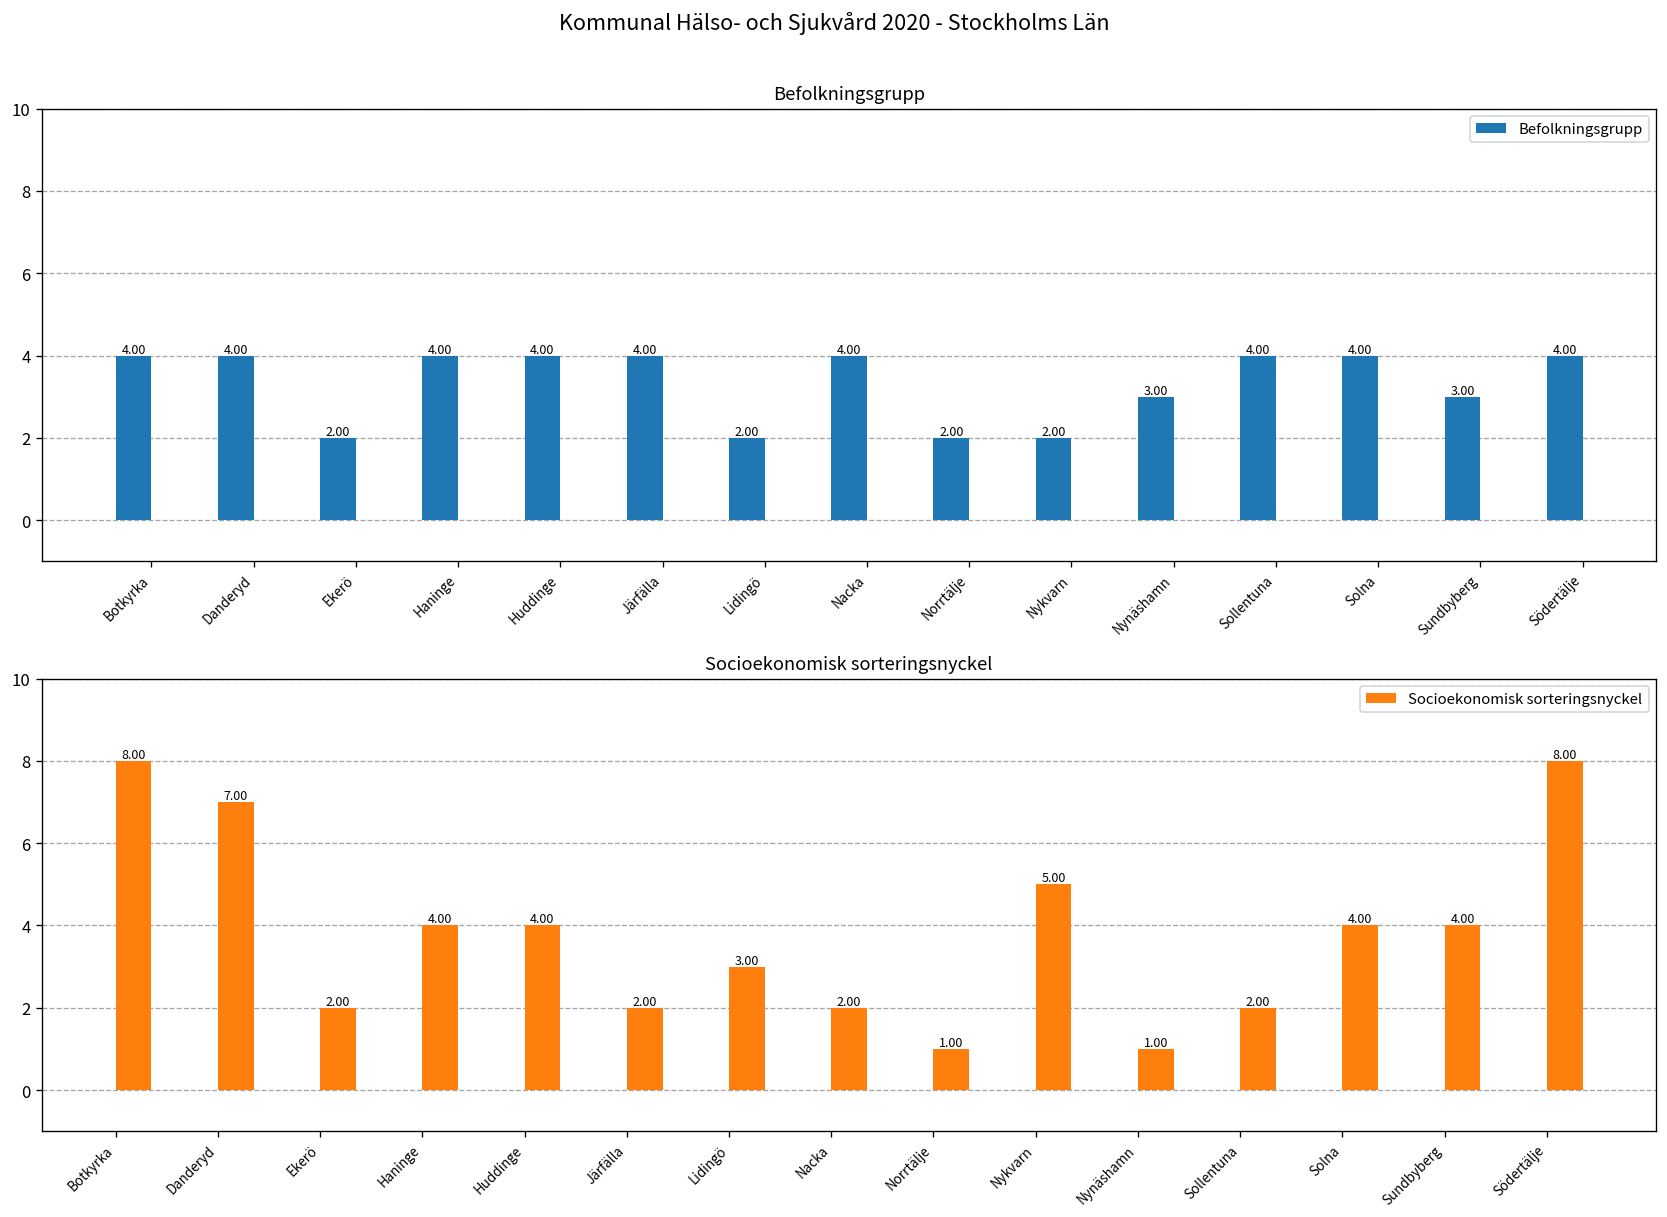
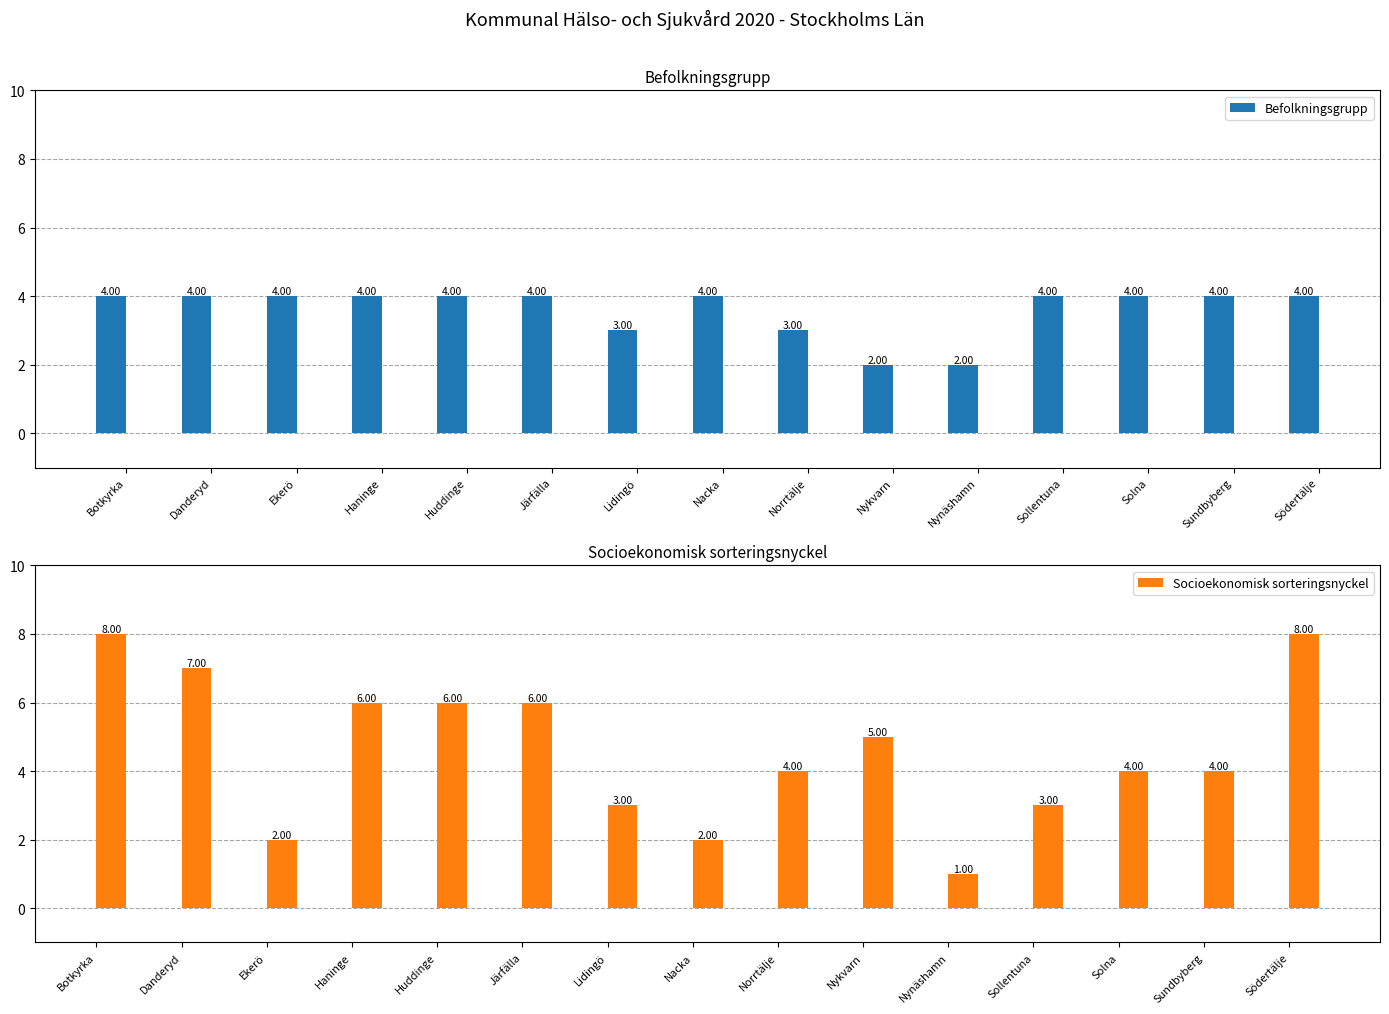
Befolkningsgrupp, Ekerö: 2.00 -> 4.00
Befolkningsgrupp, Lidingö: 2.00 -> 3.00
Befolkningsgrupp, Norrtälje: 2.00 -> 3.00
Befolkningsgrupp, Nynäshamn: 3.00 -> 2.00
Befolkningsgrupp, Sundbyberg: 3.00 -> 4.00
Socioekonomisk sorteringsnyckel, Haninge: 4.00 -> 6.00
Socioekonomisk sorteringsnyckel, Huddinge: 4.00 -> 6.00
Socioekonomisk sorteringsnyckel, Järfälla: 2.00 -> 6.00
Socioekonomisk sorteringsnyckel, Norrtälje: 1.00 -> 4.00
Socioekonomisk sorteringsnyckel, Sollentuna: 2.00 -> 3.00
